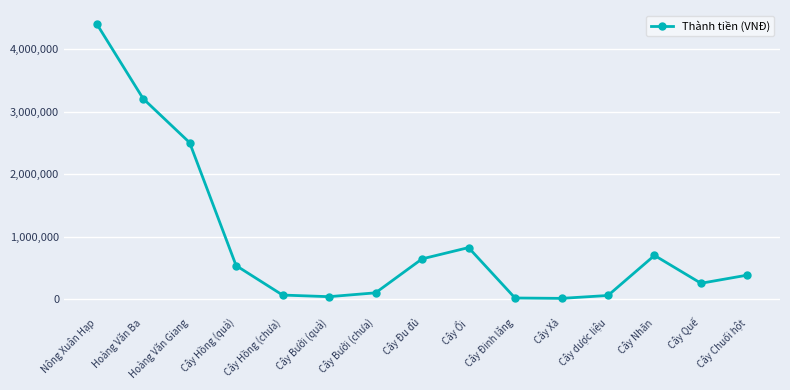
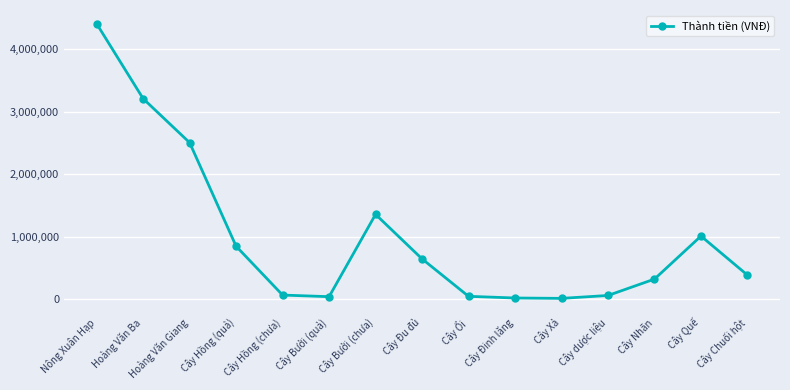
Cây Hồng (quả): 500,000 -> 800,000
Cây Bưởi (chưa): 100,000 -> 1,400,000
Cây Ổi: 800,000 -> 0
Cây Nhãn: 700,000 -> 300,000
Cây Quế: 300,000 -> 1,000,000
